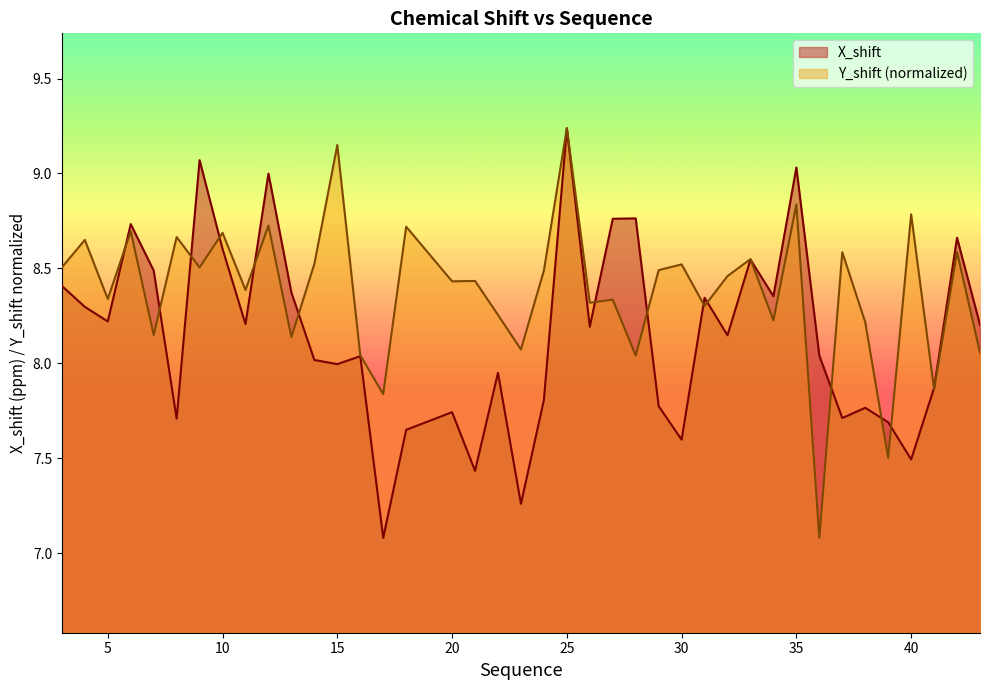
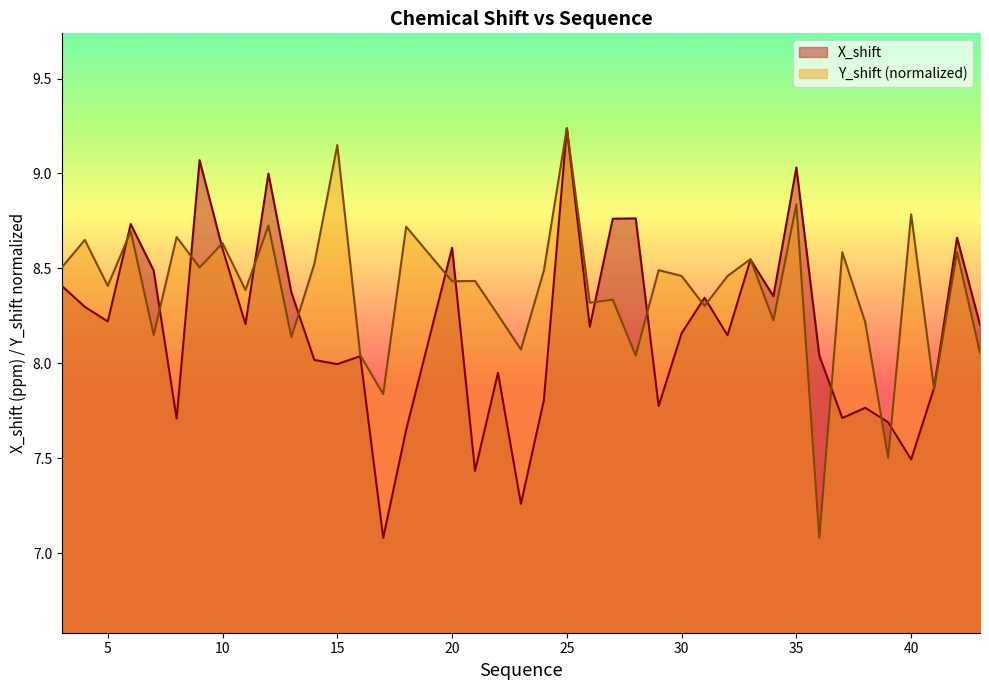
Y_shift (normalized), 5: 8.34 -> 8.41
Y_shift (normalized), 10: 8.69 -> 8.63
X_shift, 20: 7.74 -> 8.61
X_shift, 30: 7.60 -> 8.16
Y_shift (normalized), 30: 8.52 -> 8.46
